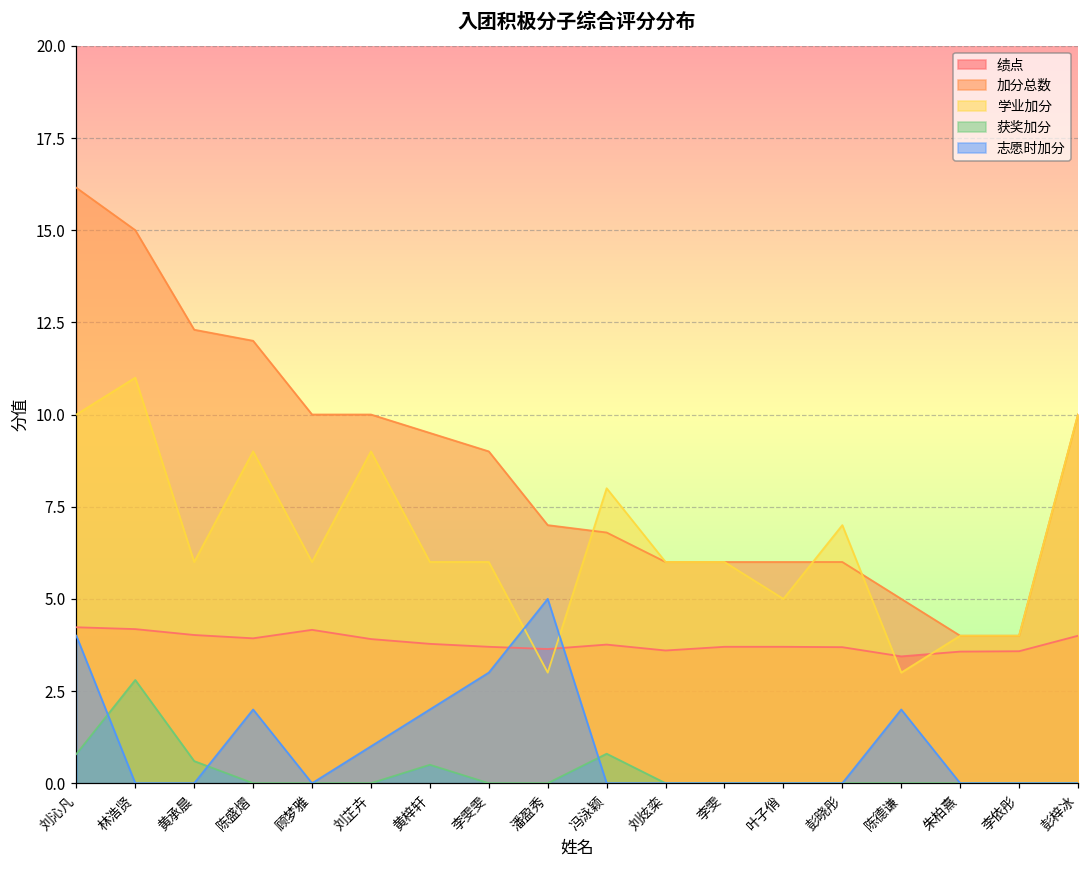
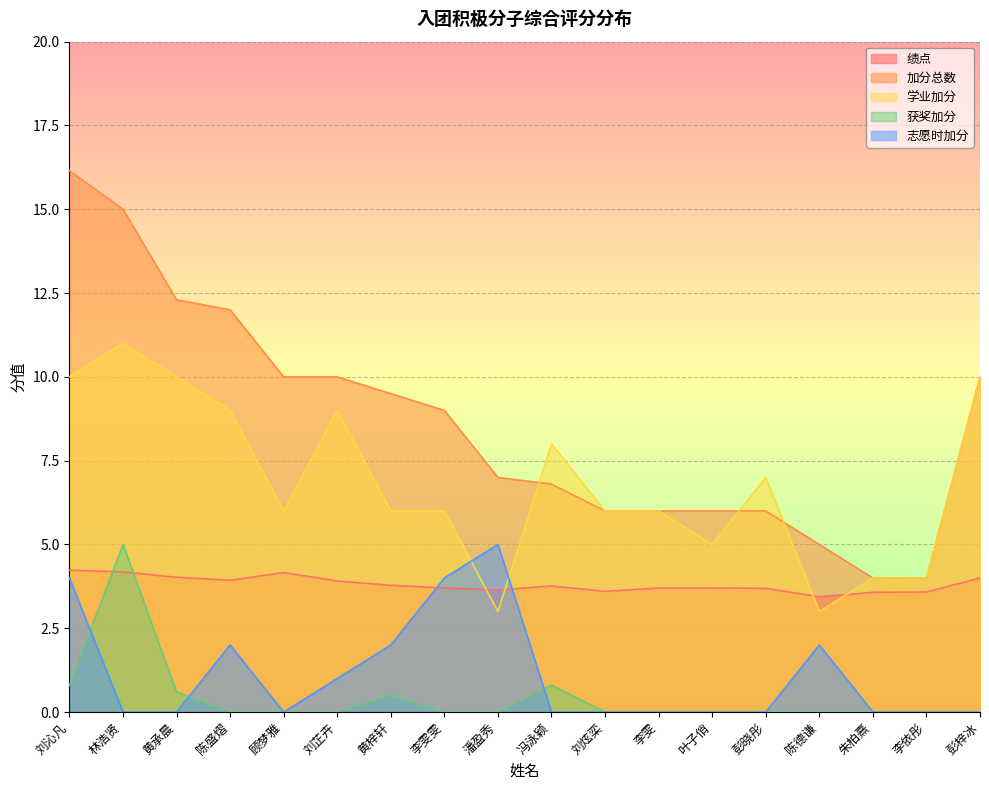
获奖加分, 林浩贤: 2.8 -> 5.0
学业加分, 黄承晨: 6 -> 10
志愿时加分, 李雯雯: 3 -> 4
